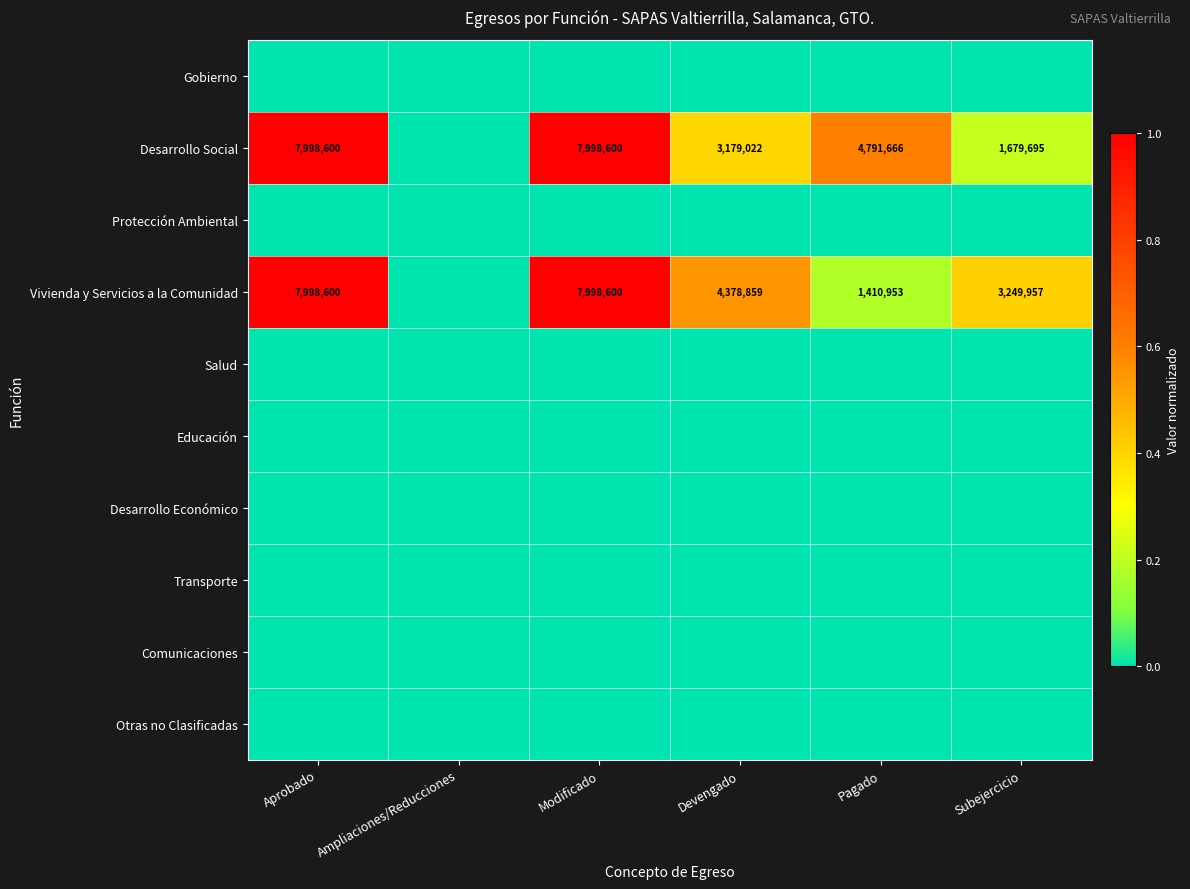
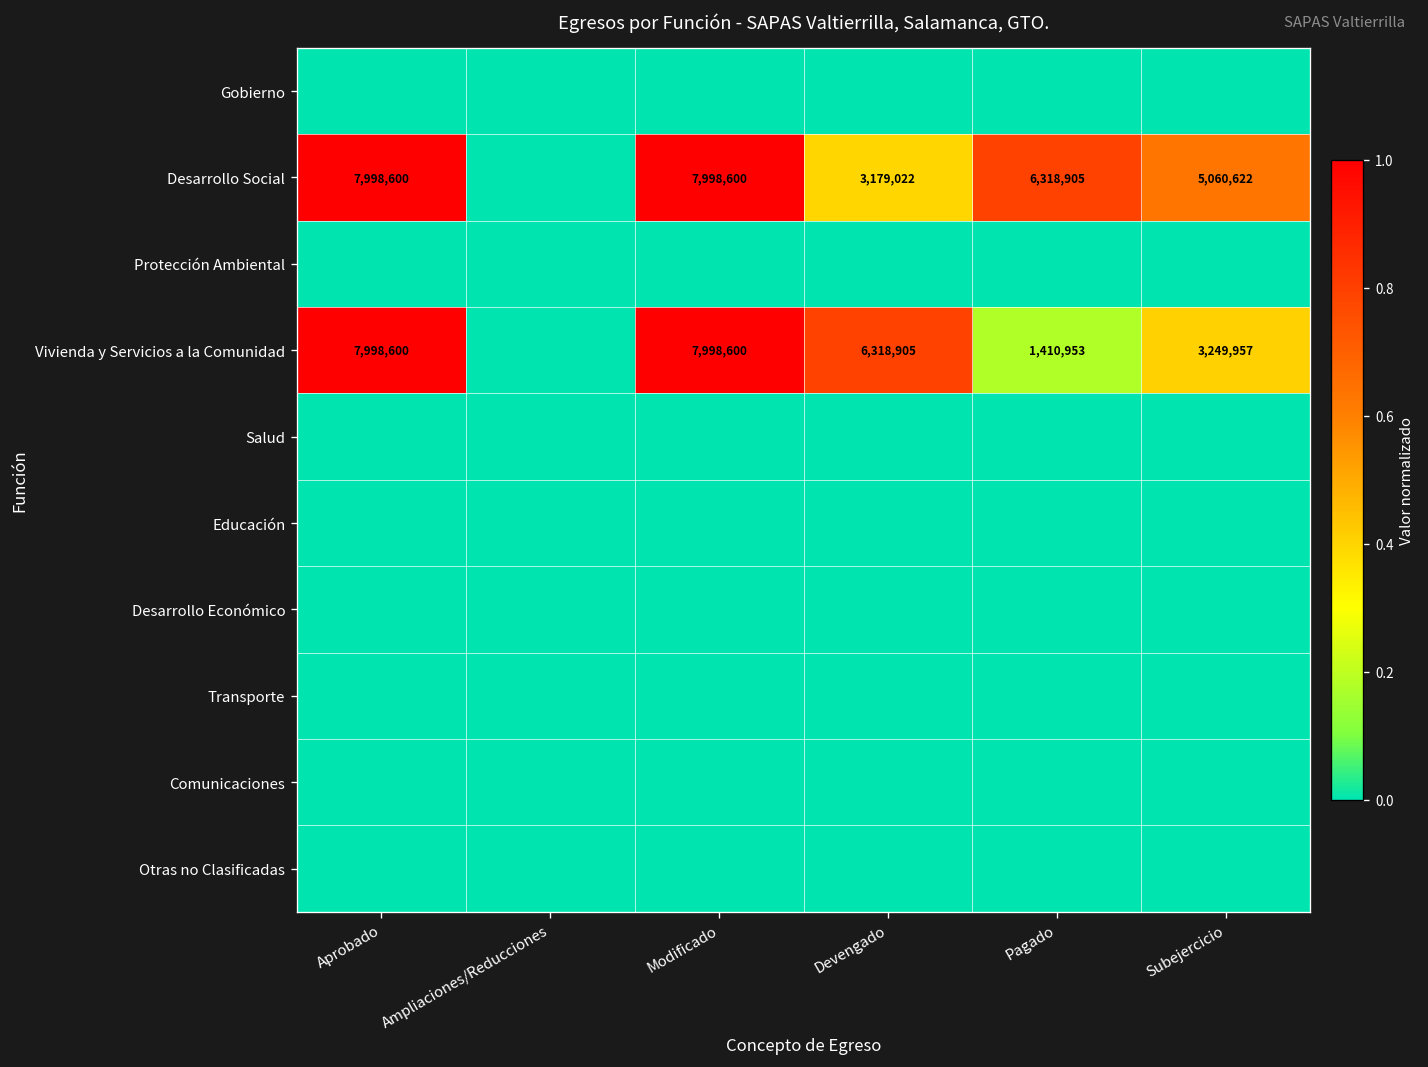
Desarrollo Social, Pagado: 4,791,666 -> 6,318,905
Desarrollo Social, Subejercicio: 1,679,695 -> 5,060,622
Vivienda y Servicios a la Comunidad, Devengado: 4,378,859 -> 6,318,905
